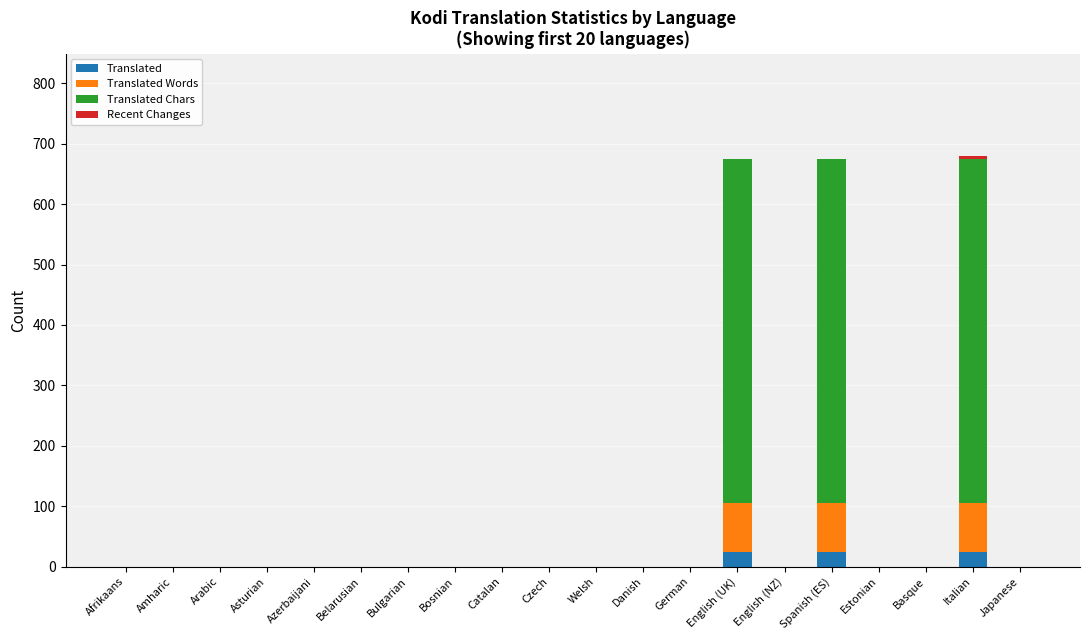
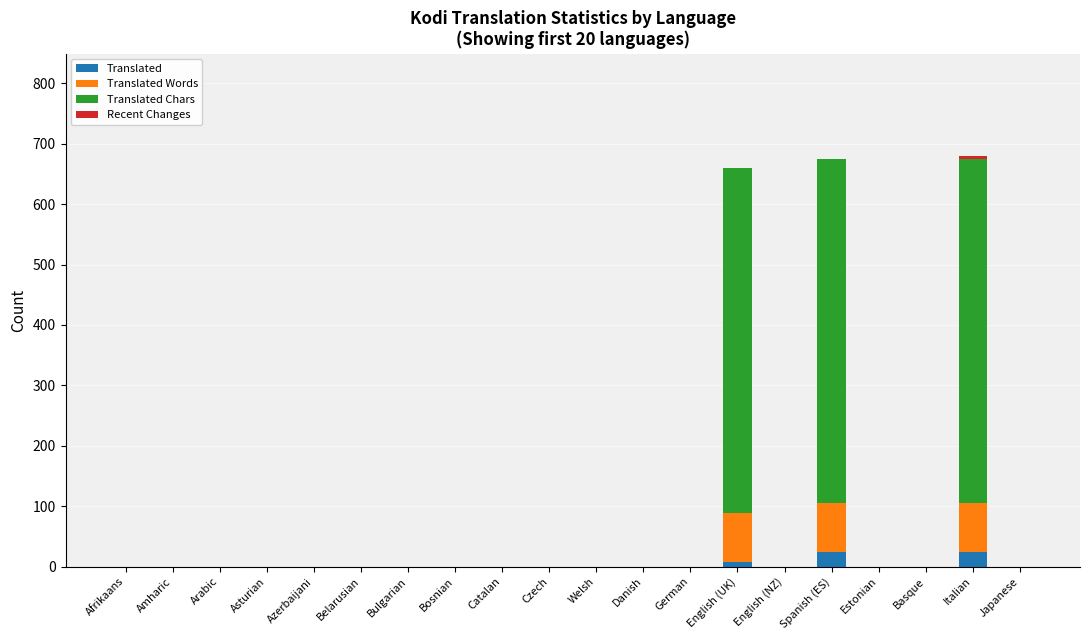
Translated, English (UK): 20 -> 10
